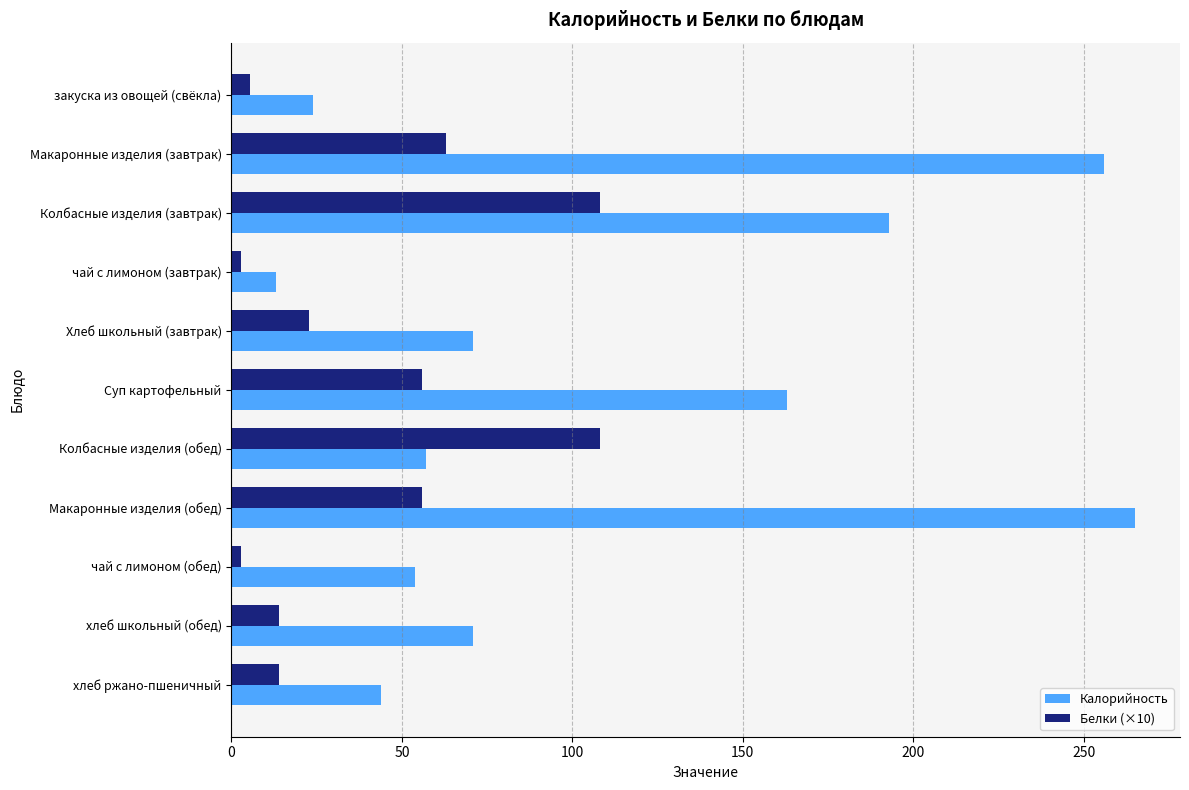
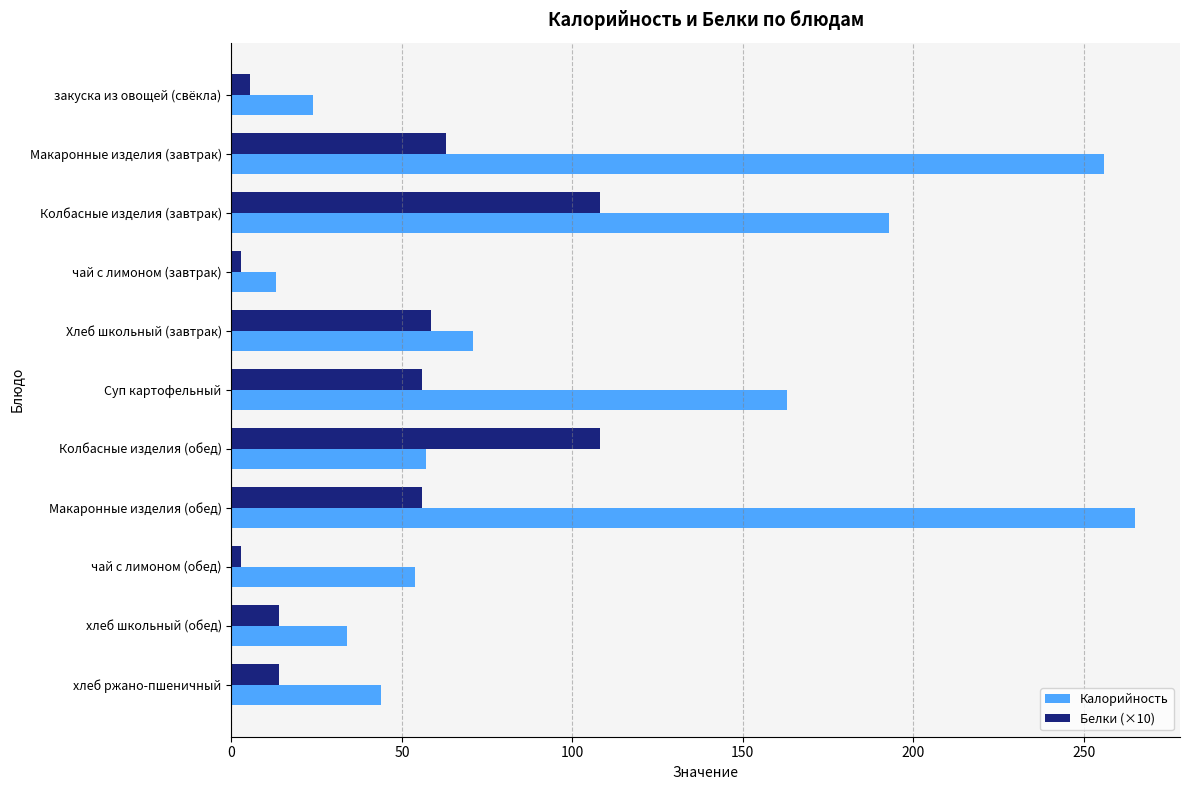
Белки (×10), Хлеб школьный (завтрак): 23 -> 59
Калорийность, хлеб школьный (обед): 71 -> 34
